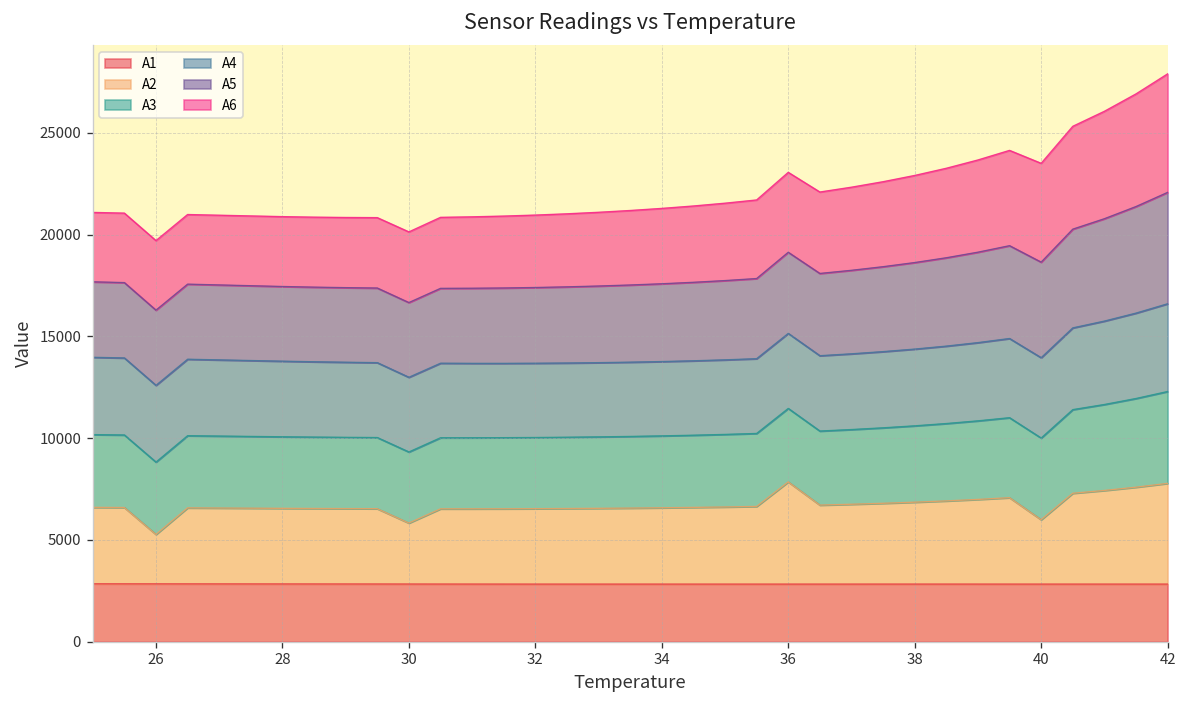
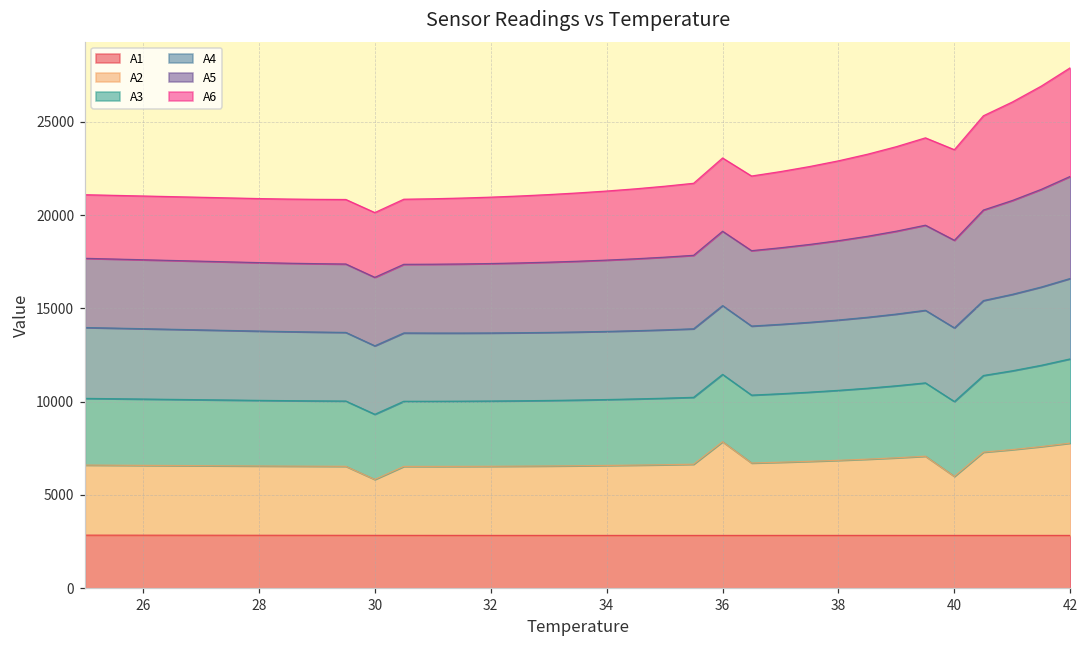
A2, 26: 2400 -> 3700
